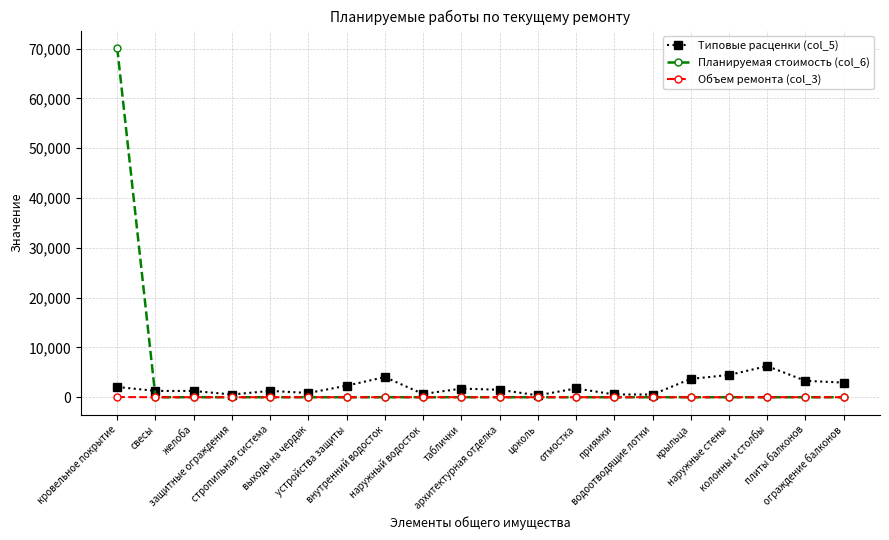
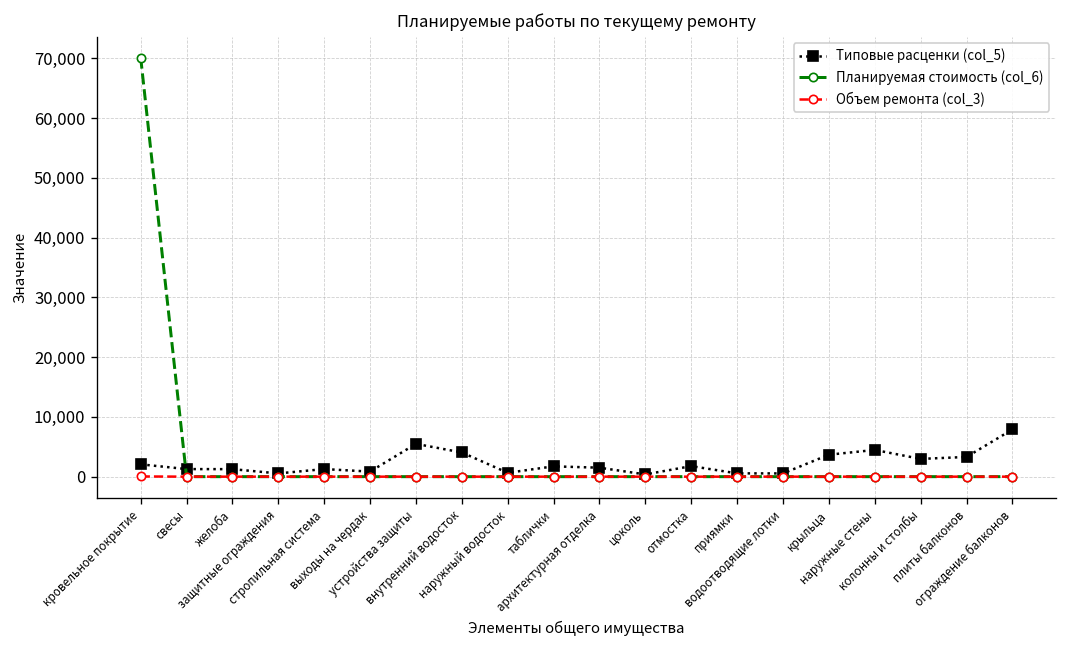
Типовые расценки (col_5), устройства защиты: 2,000 -> 5,000
Типовые расценки (col_5), колонны и столбы: 6,000 -> 3,000
Типовые расценки (col_5), ограждение балконов: 3,000 -> 8,000
